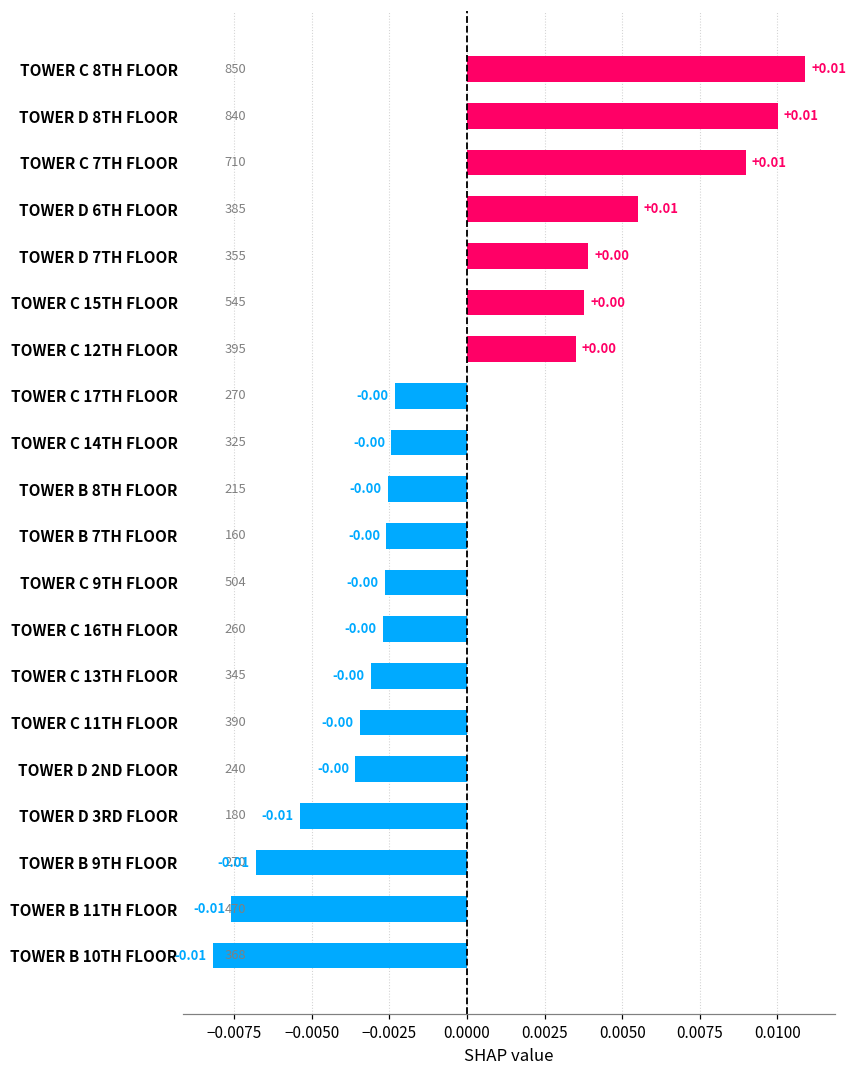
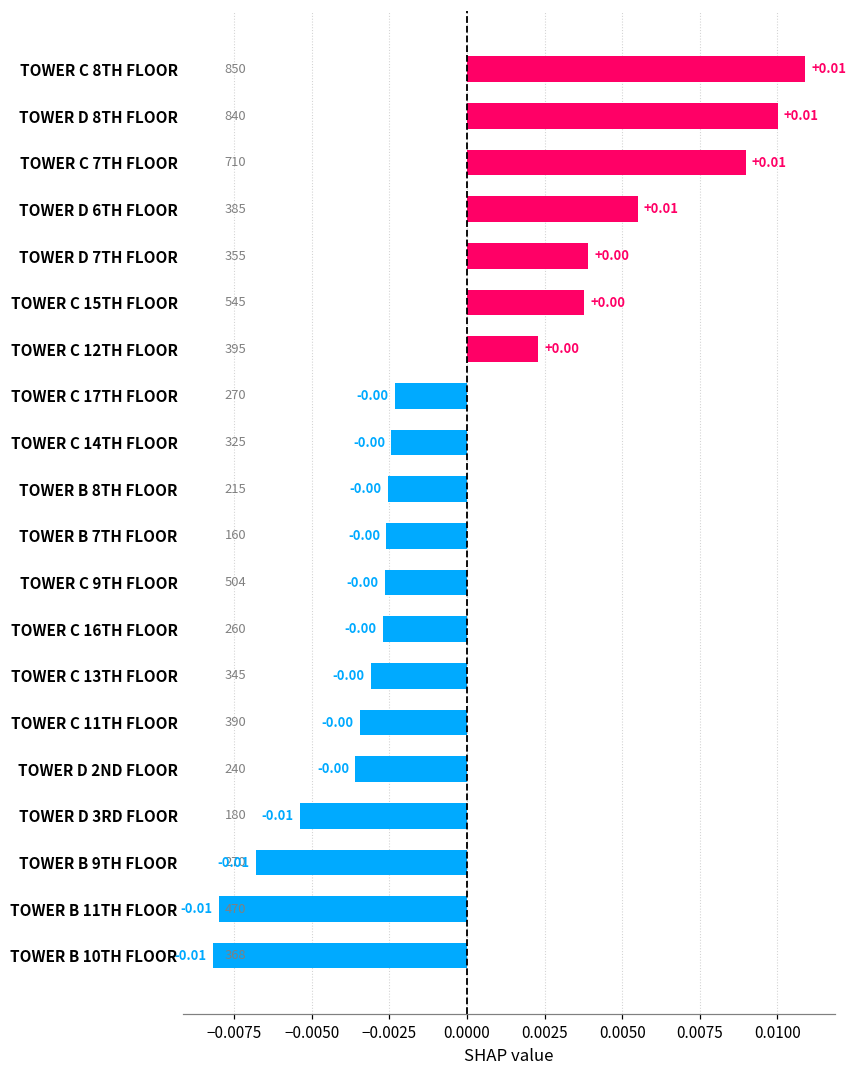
TOWER C 12TH FLOOR: 0.0035 -> 0.0023
TOWER B 11TH FLOOR: -0.0076 -> -0.0080
